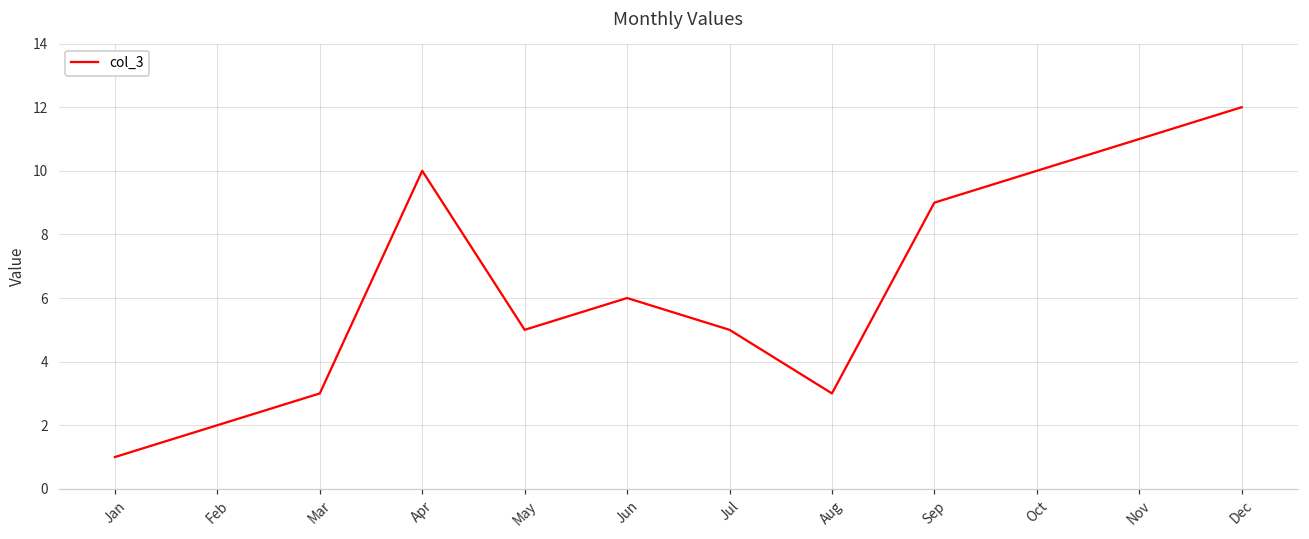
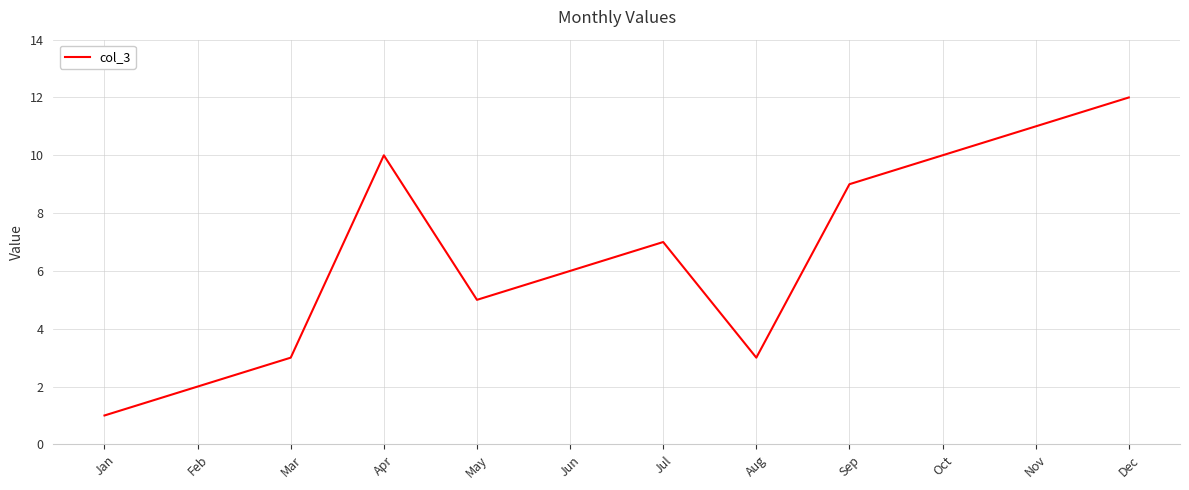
Jul: 5 -> 7
